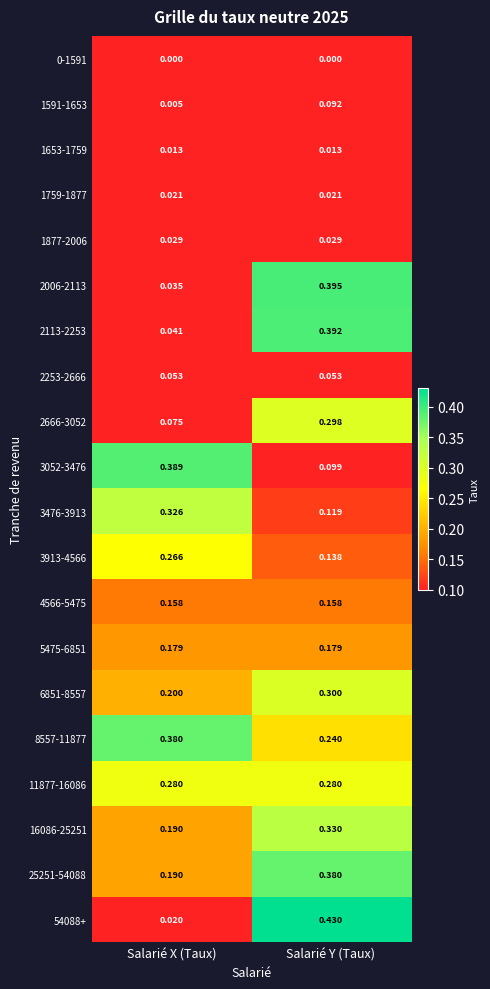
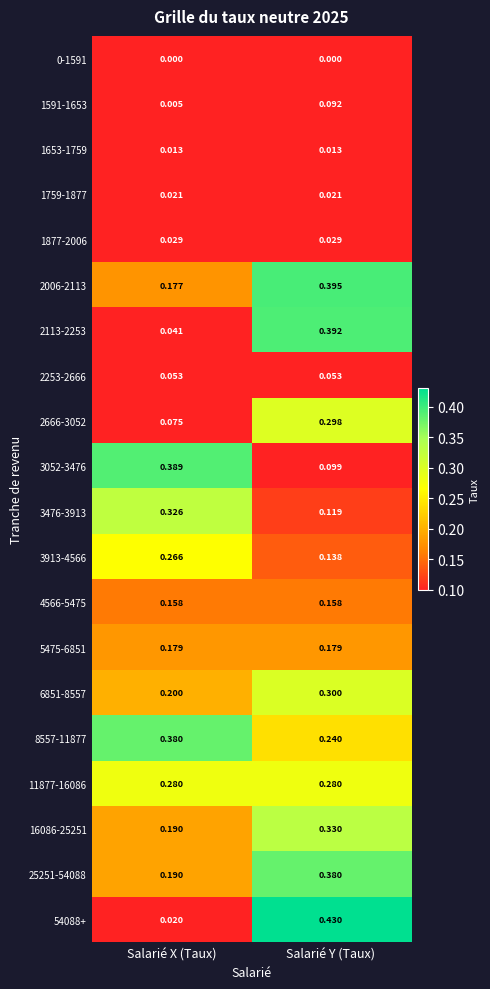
2006-2113, Salarié X (Taux): 0.035 -> 0.177
